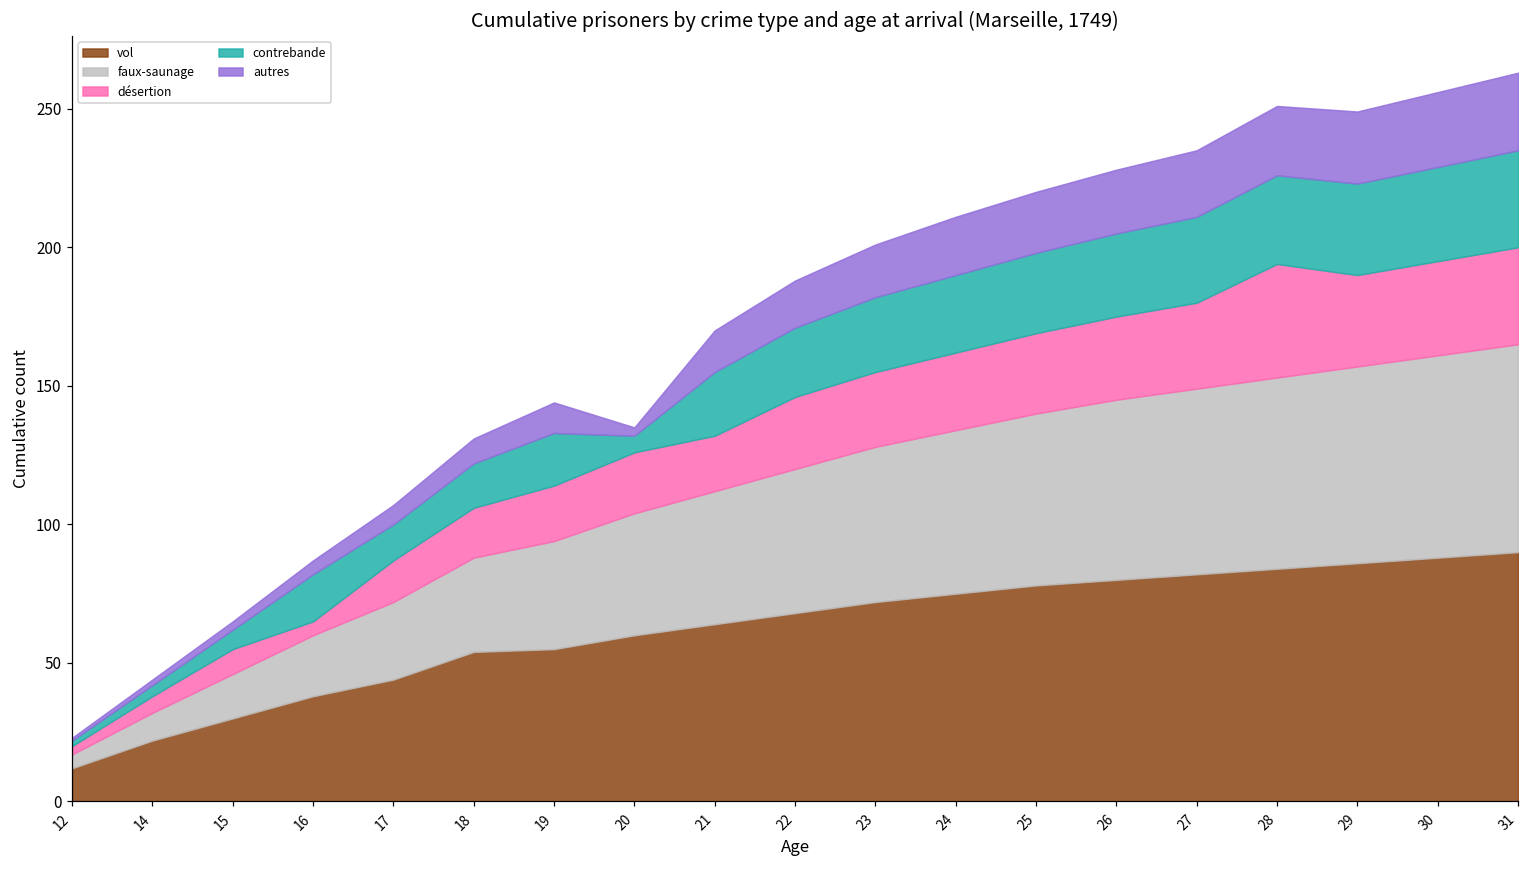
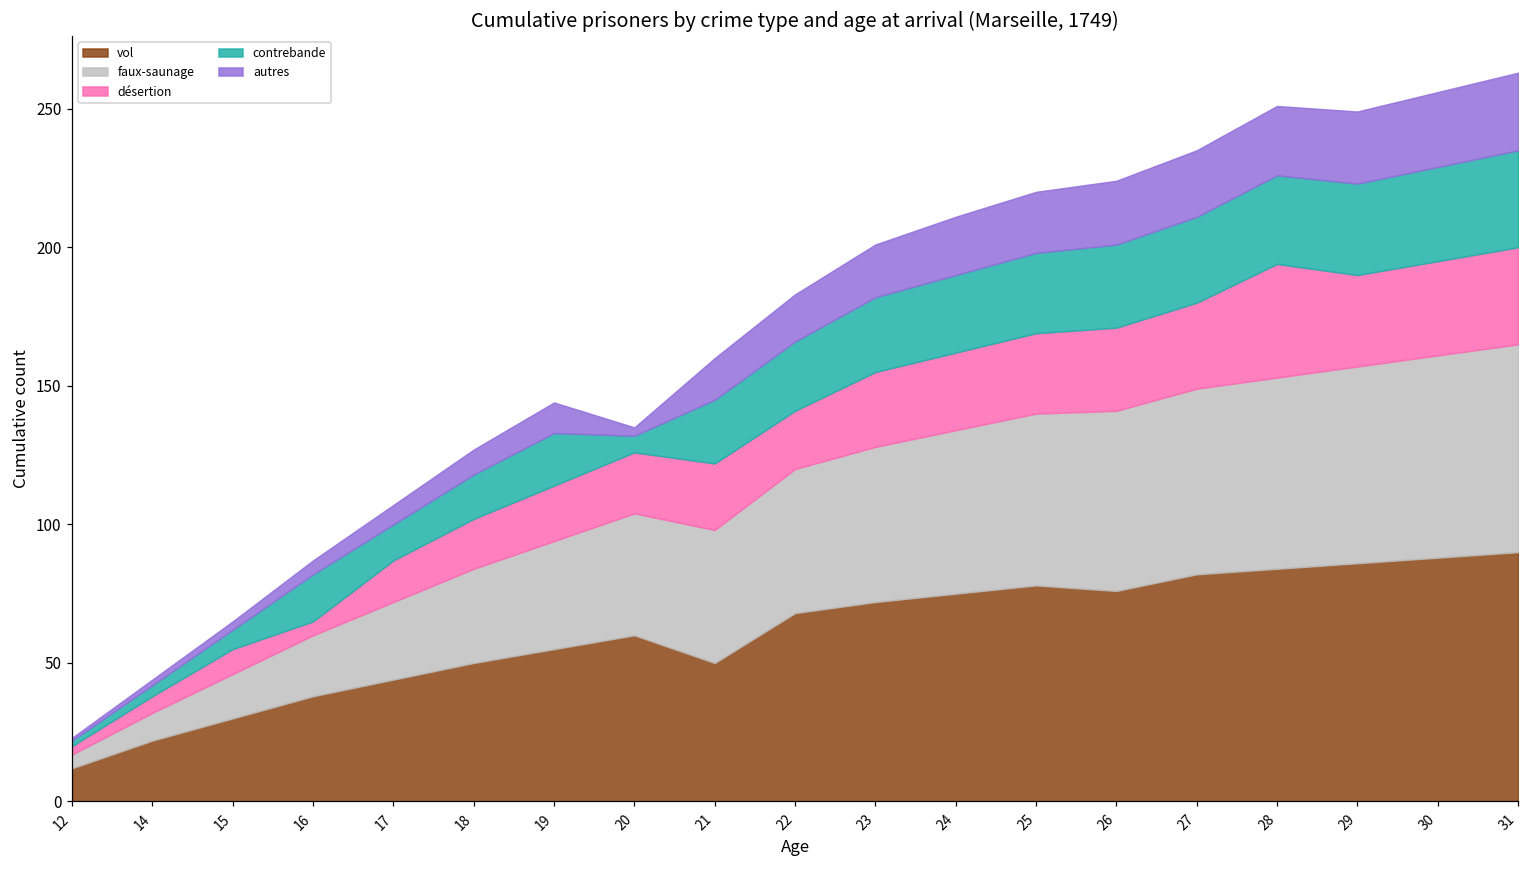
vol, 18: 54 -> 50
vol, 21: 64 -> 50
désertion, 21: 20 -> 24
désertion, 22: 26 -> 21
vol, 26: 80 -> 76
